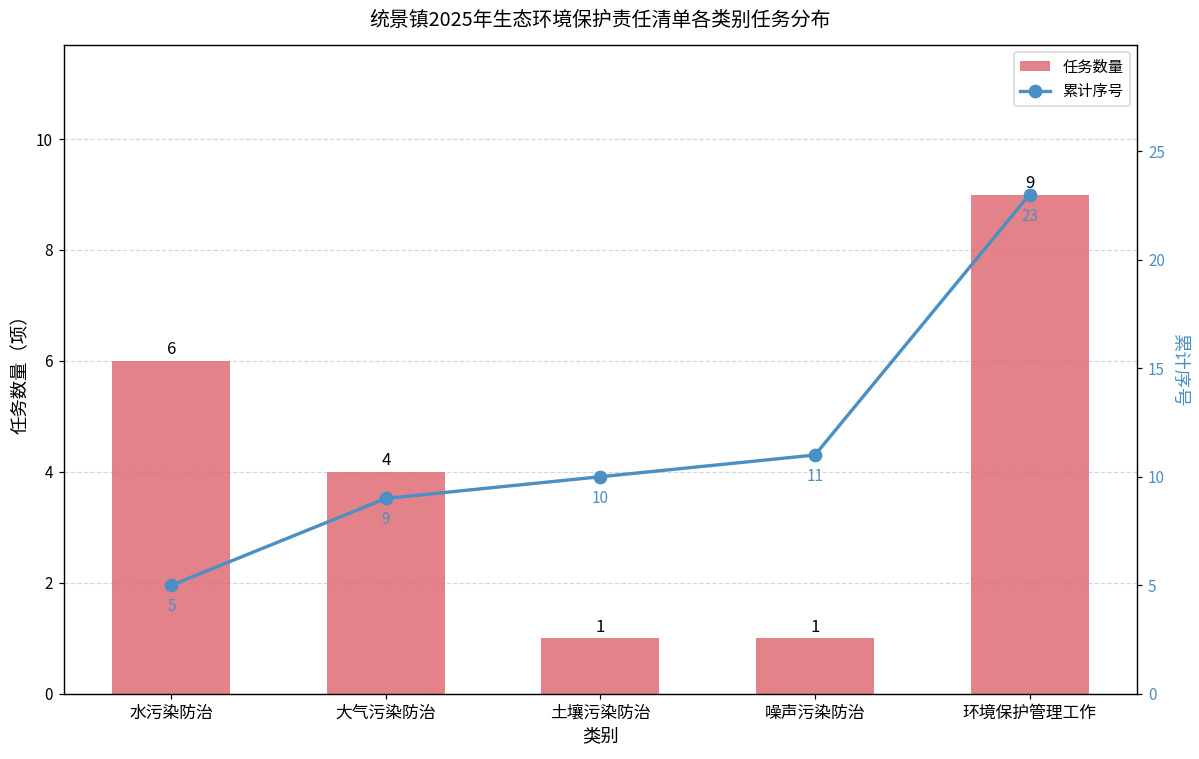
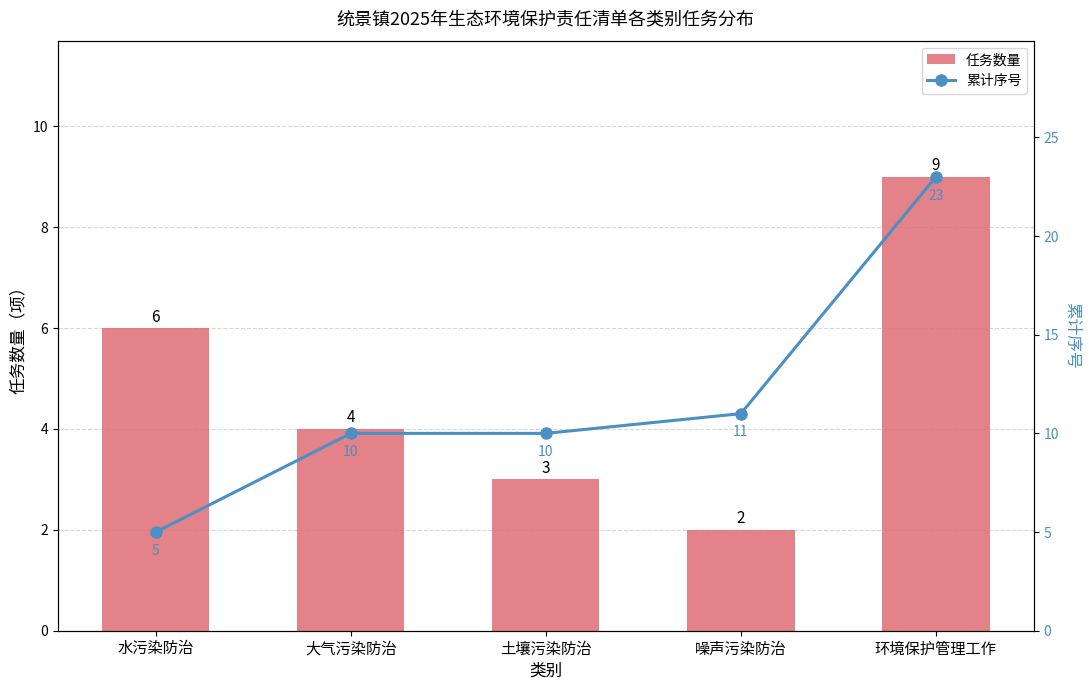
任务数量, 土壤污染防治: 1 -> 3
任务数量, 噪声污染防治: 1 -> 2
累计序号, 大气污染防治: 9 -> 10
